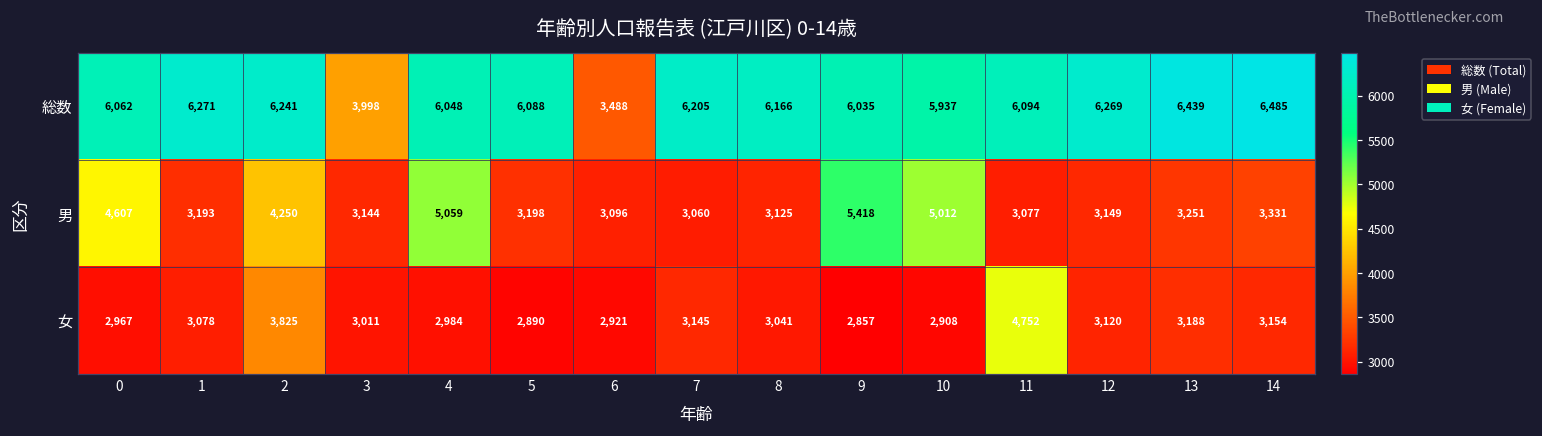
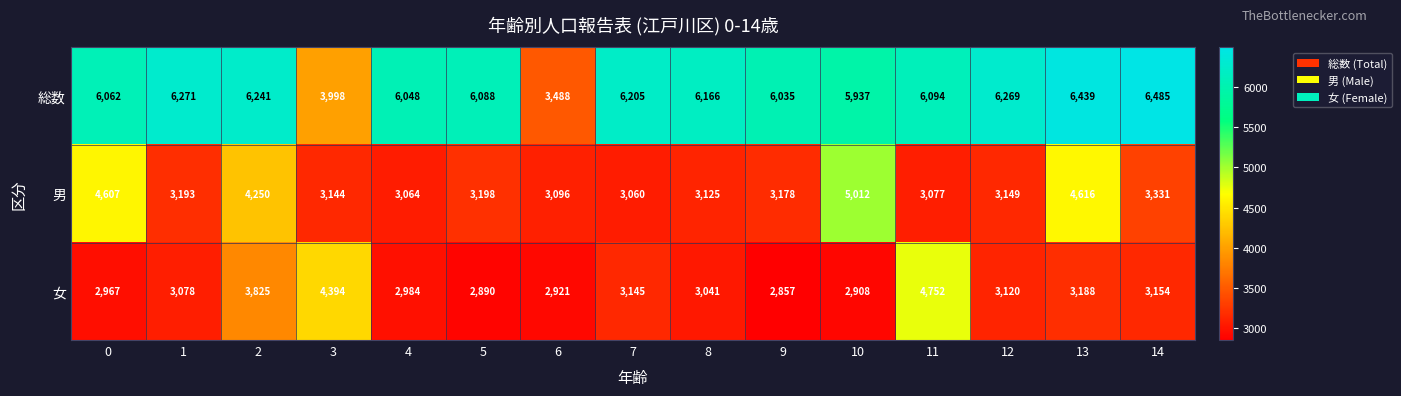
男, 4: 5,059 -> 3,064
男, 9: 5,418 -> 3,178
男, 13: 3,251 -> 4,616
女, 3: 3,011 -> 4,394
